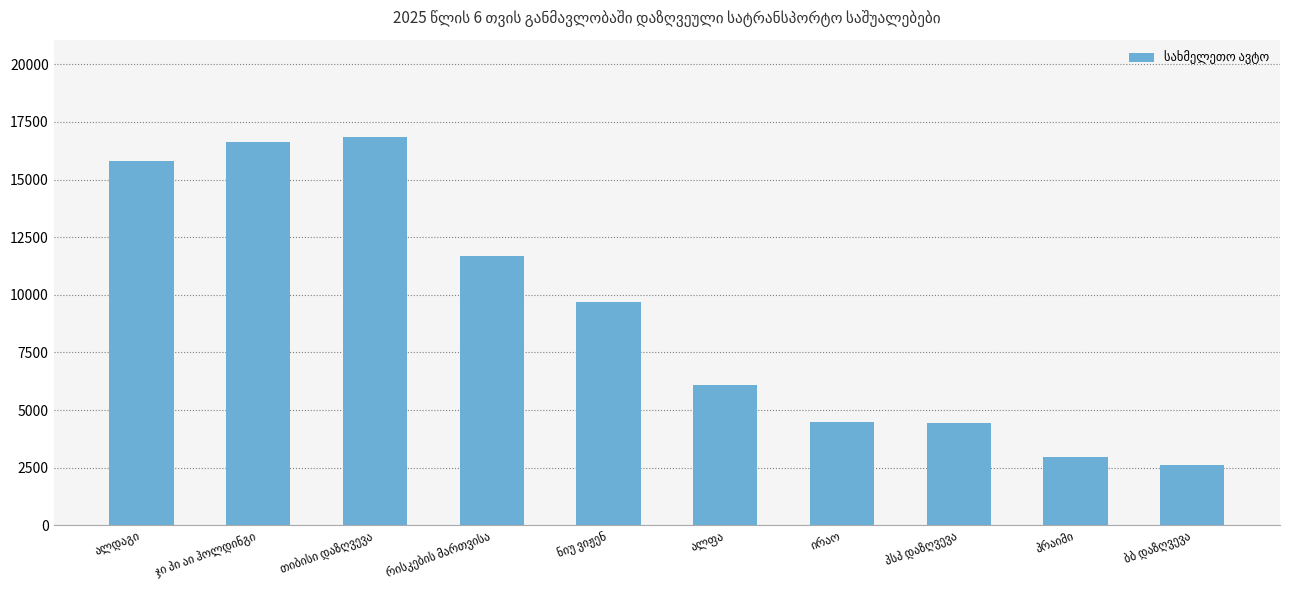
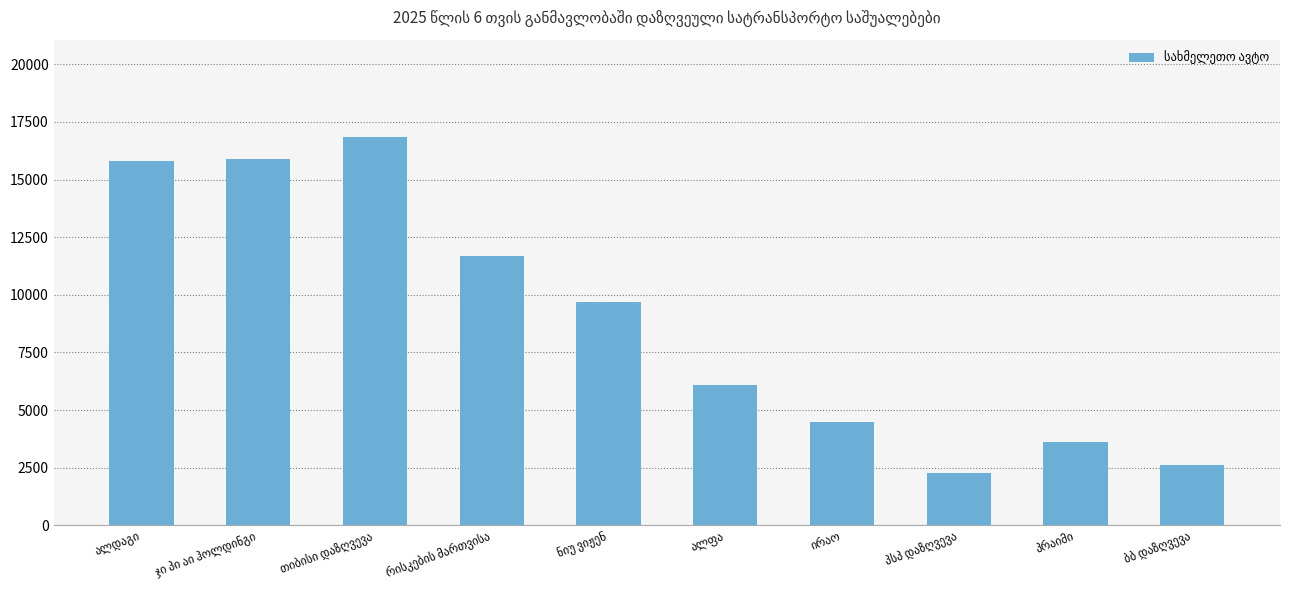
ჯი პი აი ჰოლდინგი: 16600 -> 15900
პსპ დაზღვევა: 4400 -> 2300
პრაიმი: 3000 -> 3600
